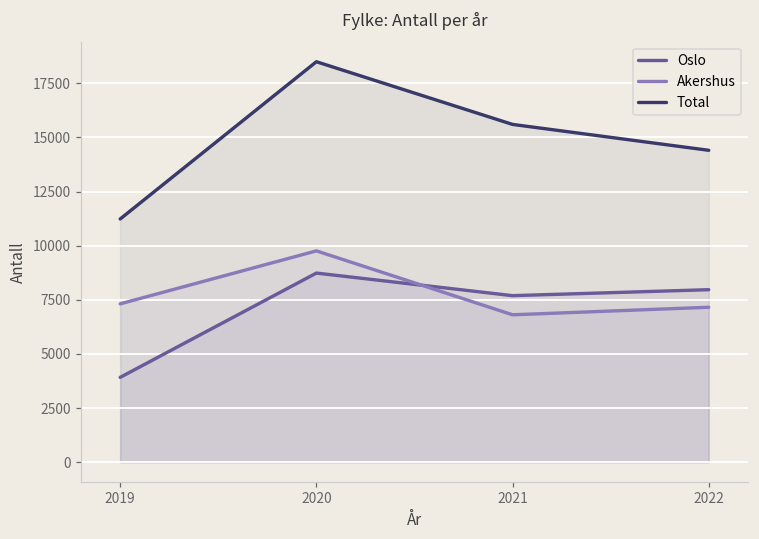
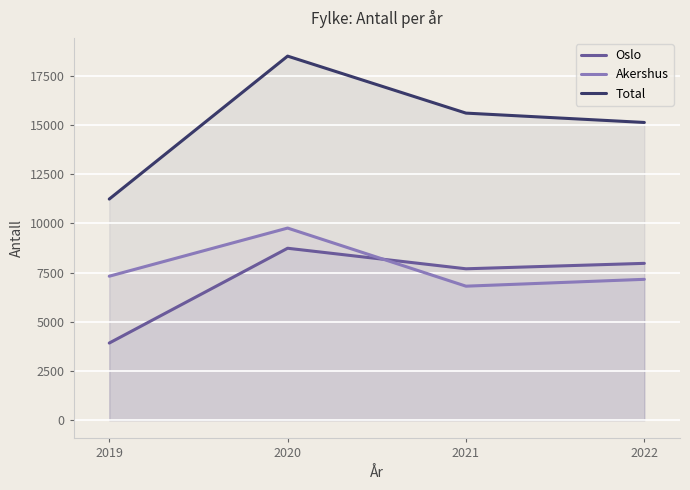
Total, 2022: 14400 -> 15100
